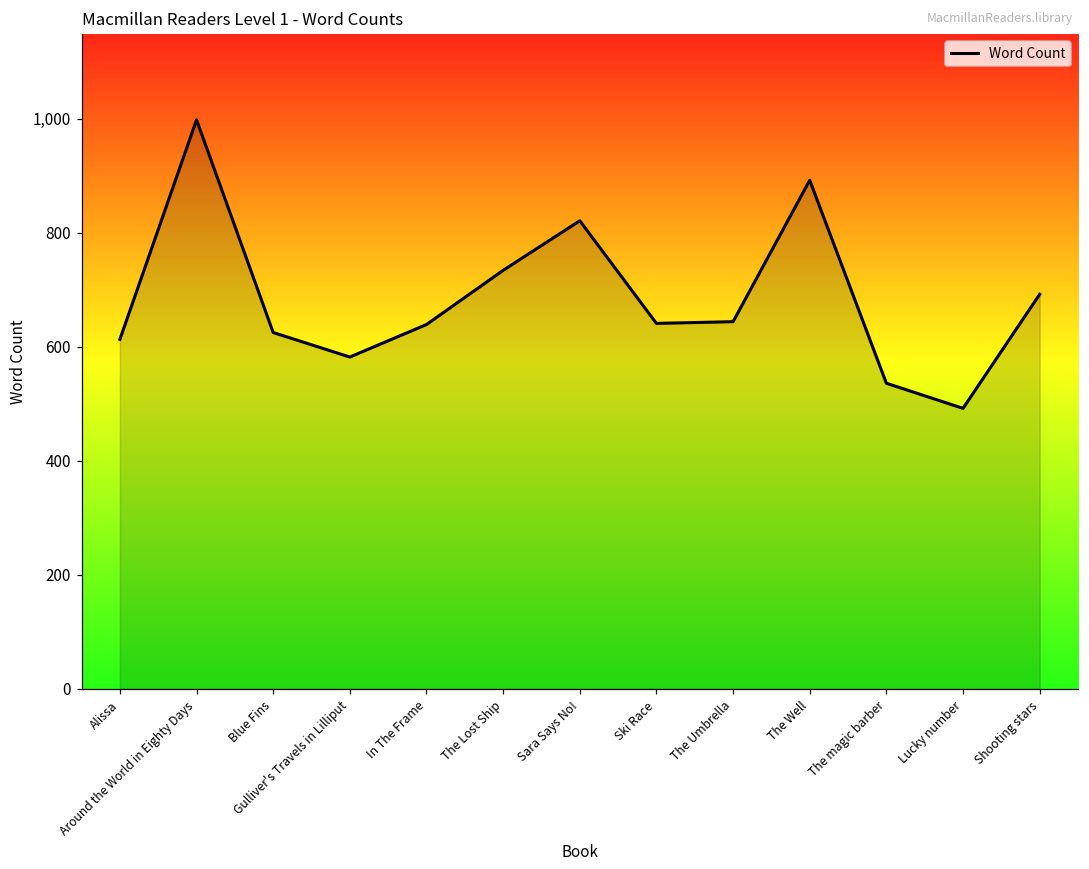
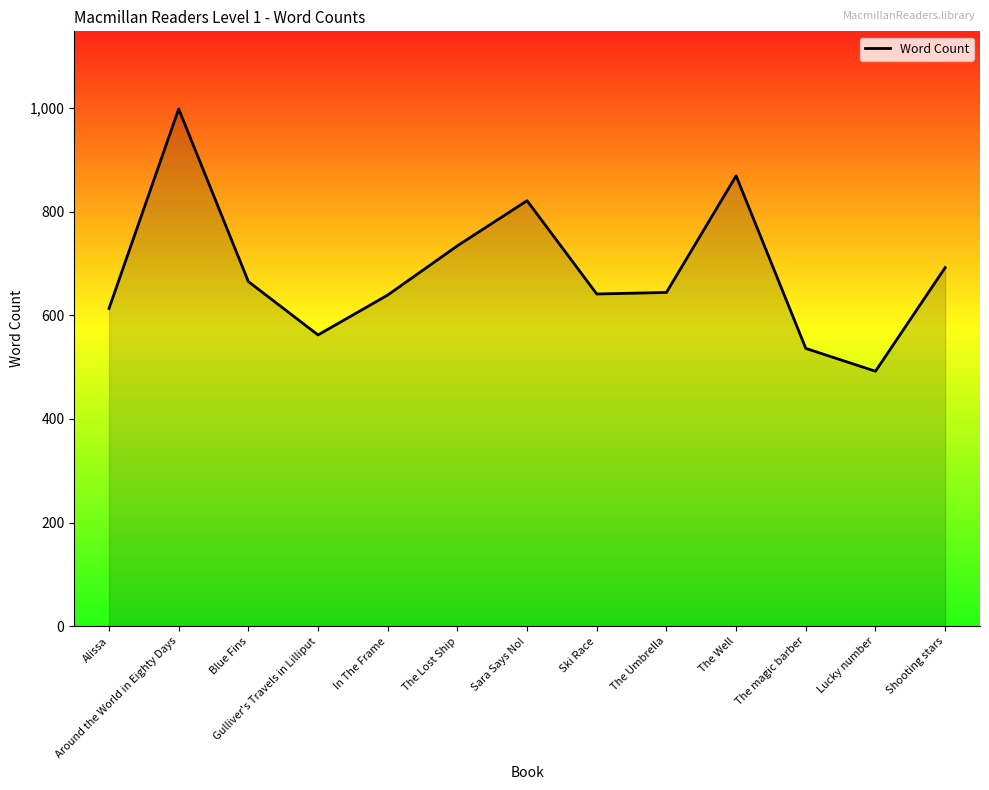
Blue Fins: 630 -> 670
Gulliver's Travels in Lilliput: 580 -> 560
The Well: 890 -> 870
